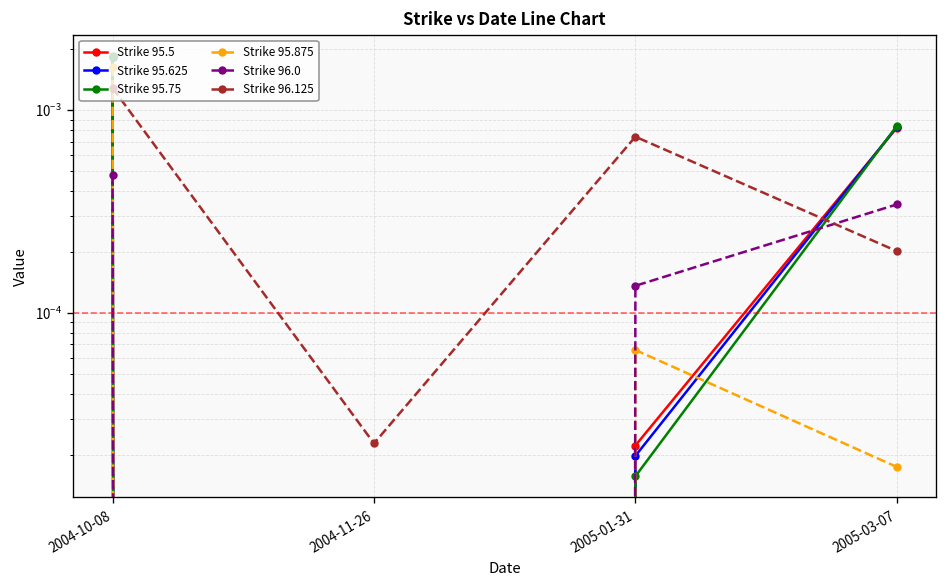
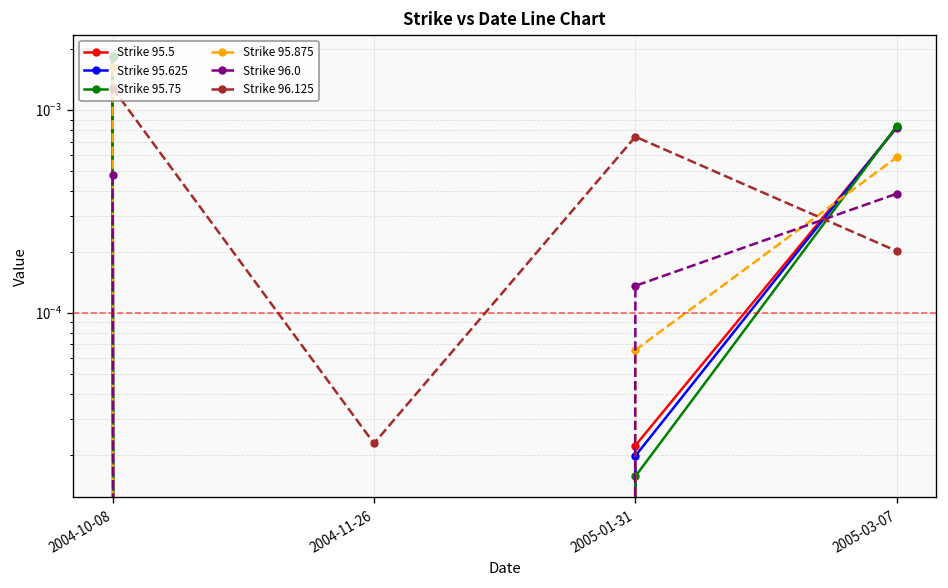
Strike 95.875, 2005-03-07: 0.000017 -> 0.00059
Strike 96.0, 2005-03-07: 0.00034 -> 0.00039
